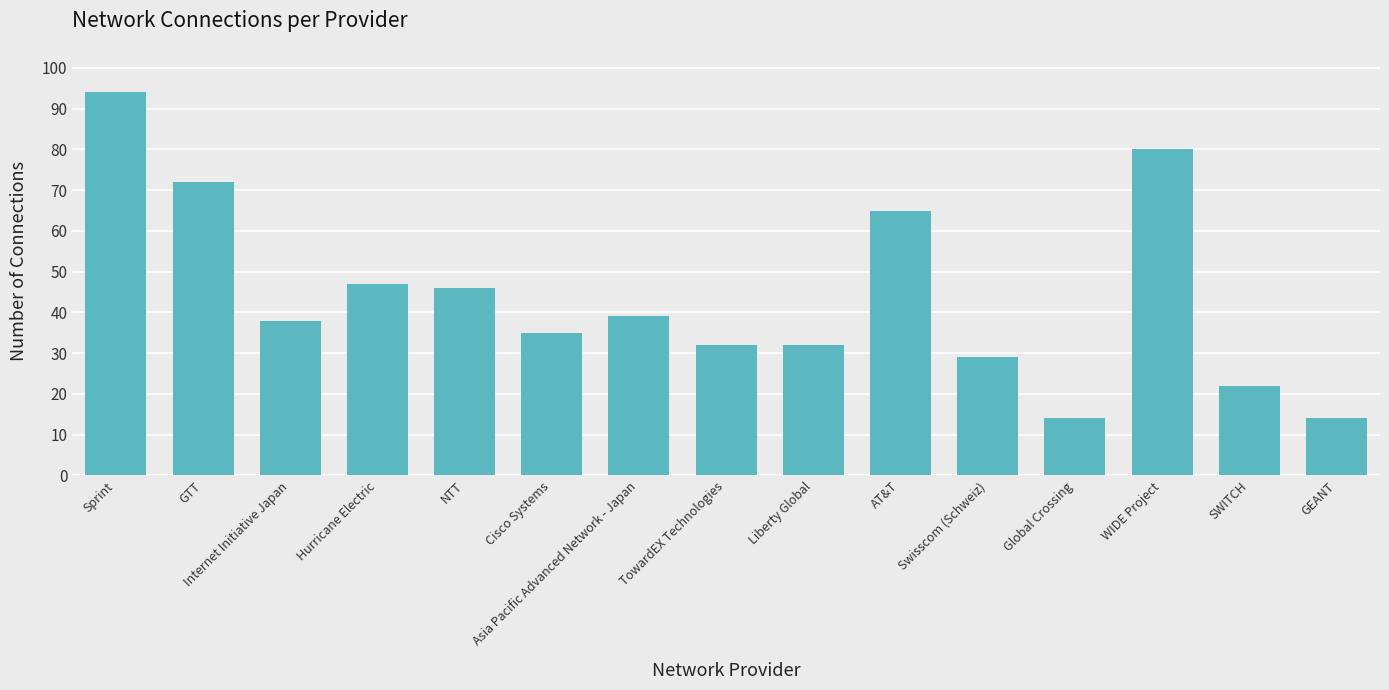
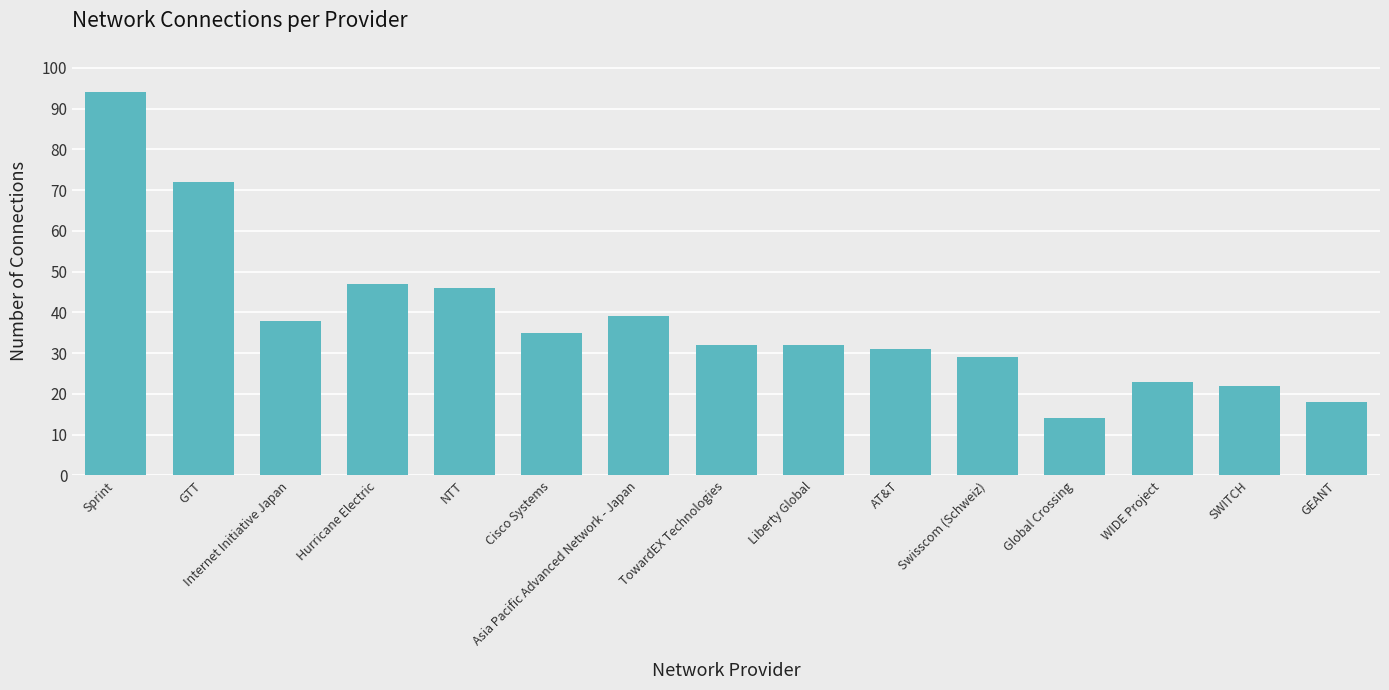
AT&T: 65 -> 31
WIDE Project: 80 -> 23
GEANT: 14 -> 18
